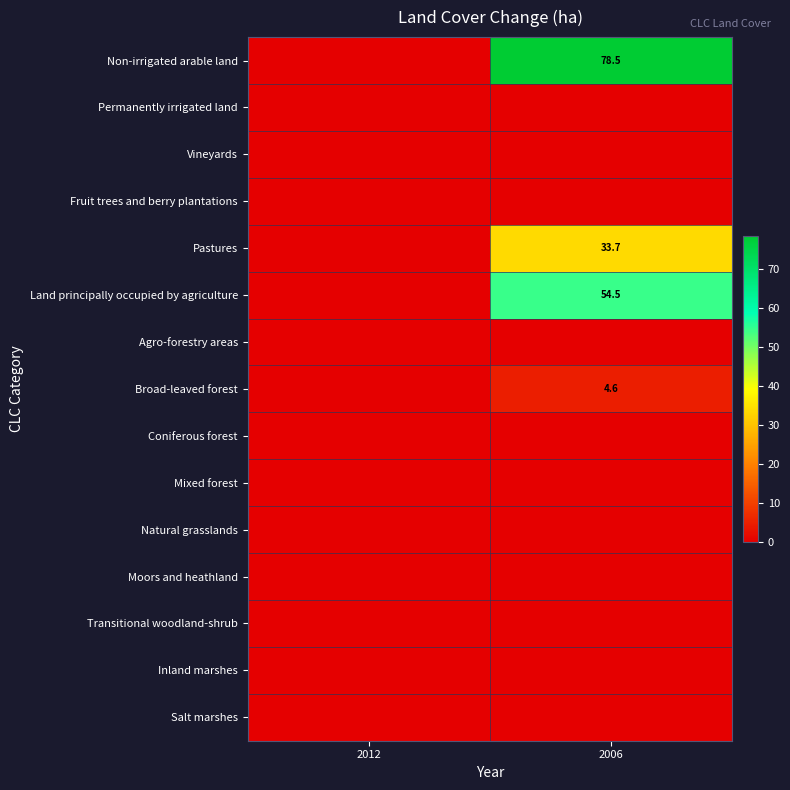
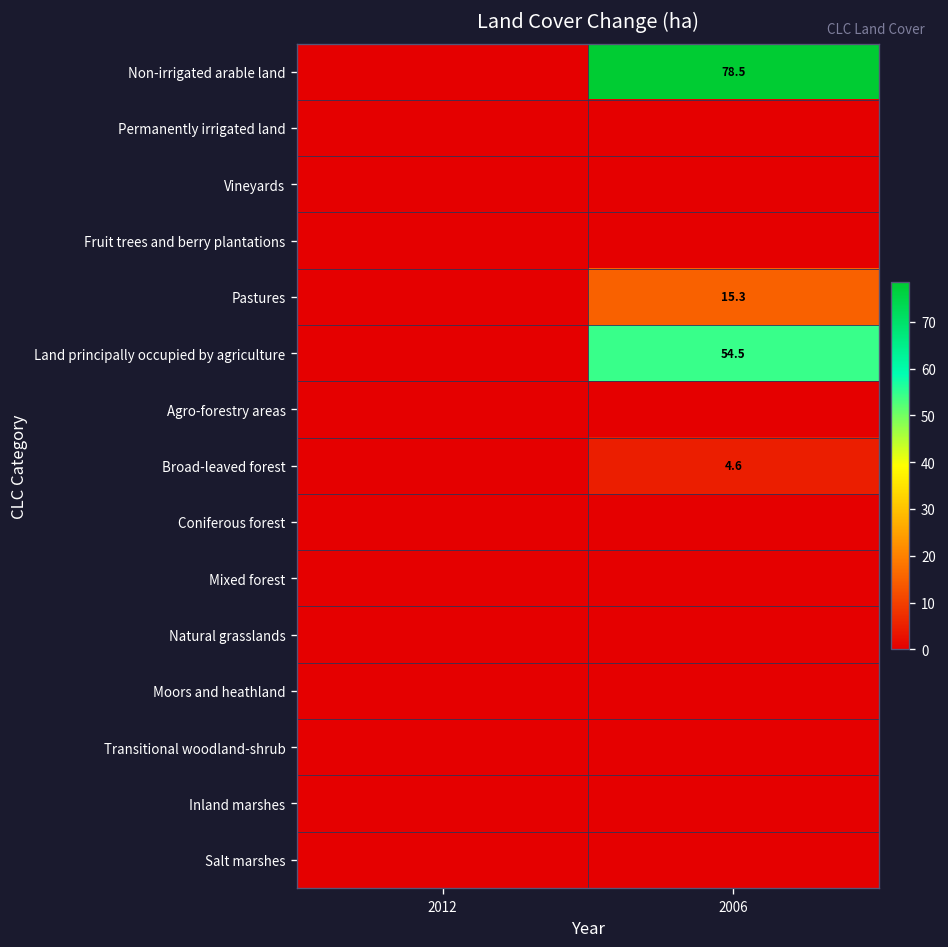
Pastures, 2006: 33.7 -> 15.3
